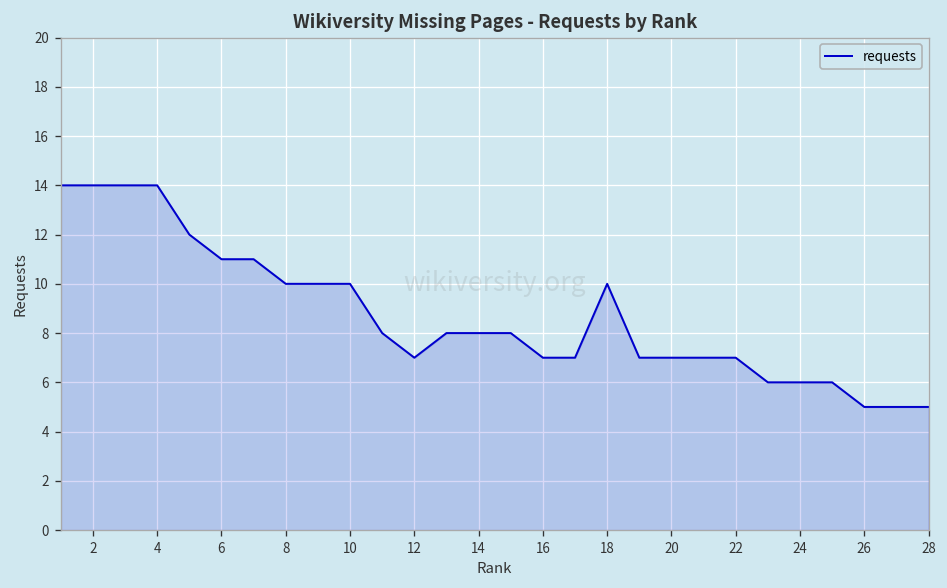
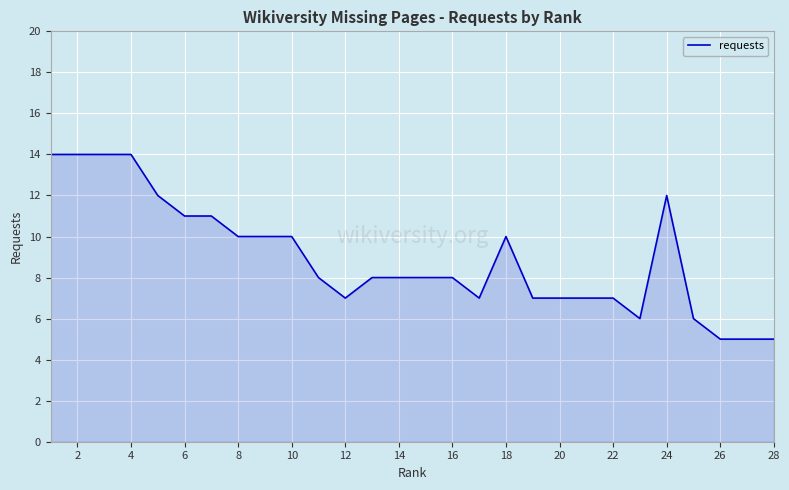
16: 7 -> 8
24: 6 -> 12
